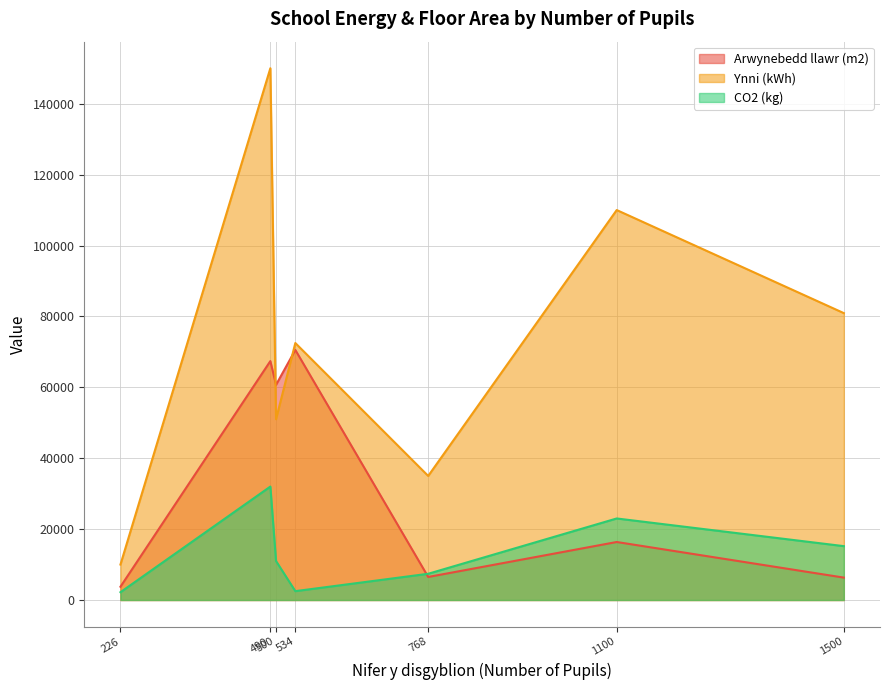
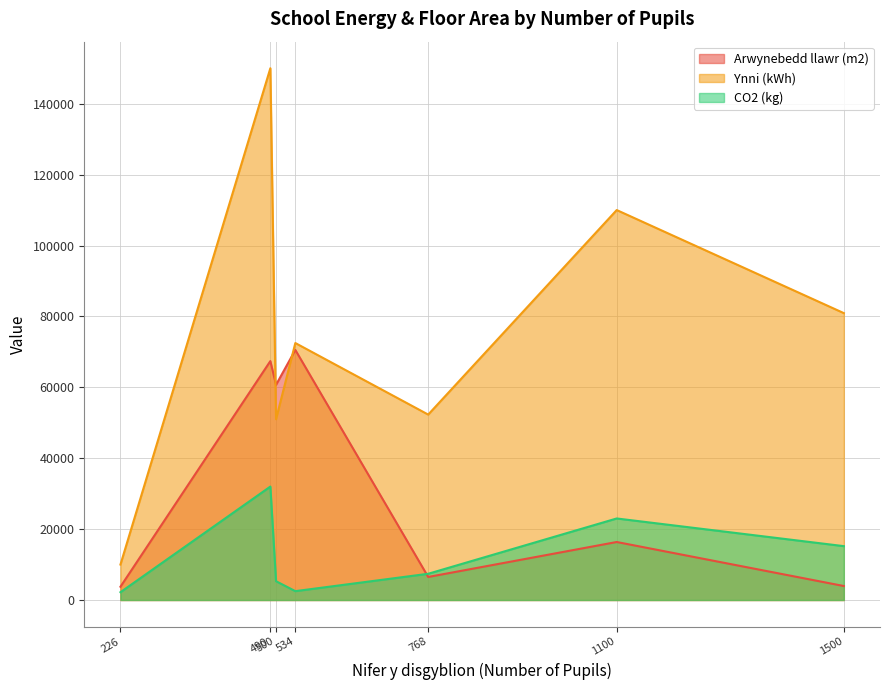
CO2 (kg), 500: 11000 -> 5000
Ynni (kWh), 768: 35000 -> 52000
Arwynebedd llawr (m2), 1500: 6000 -> 4000
